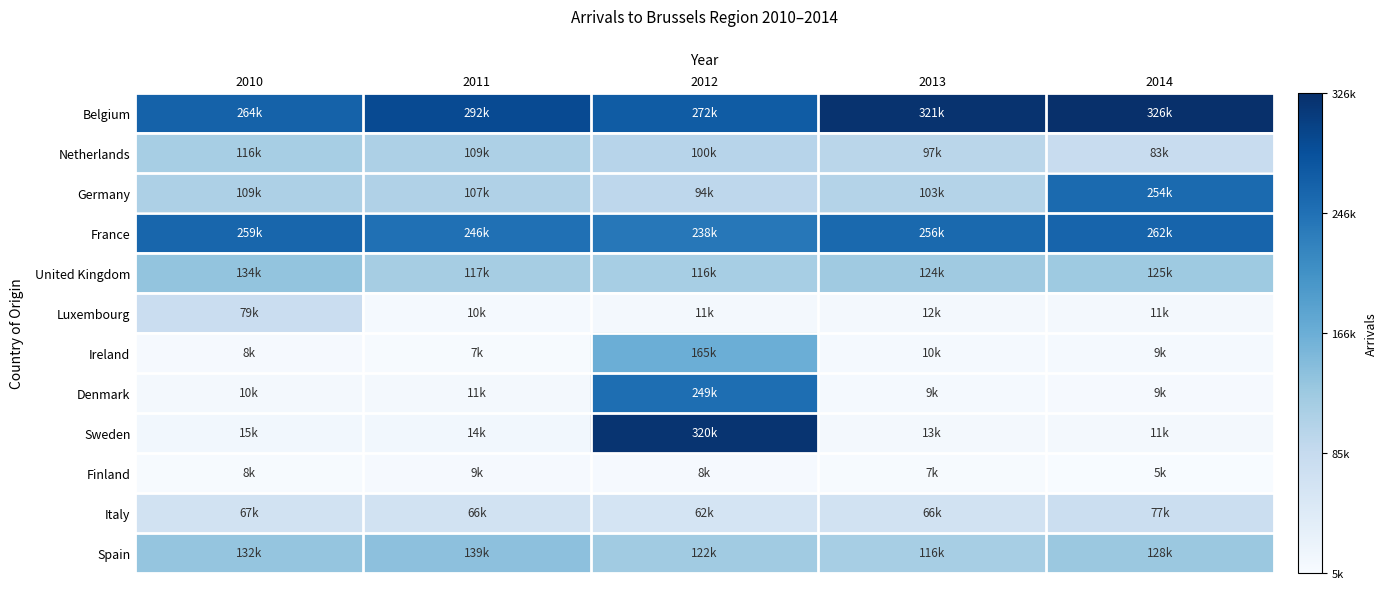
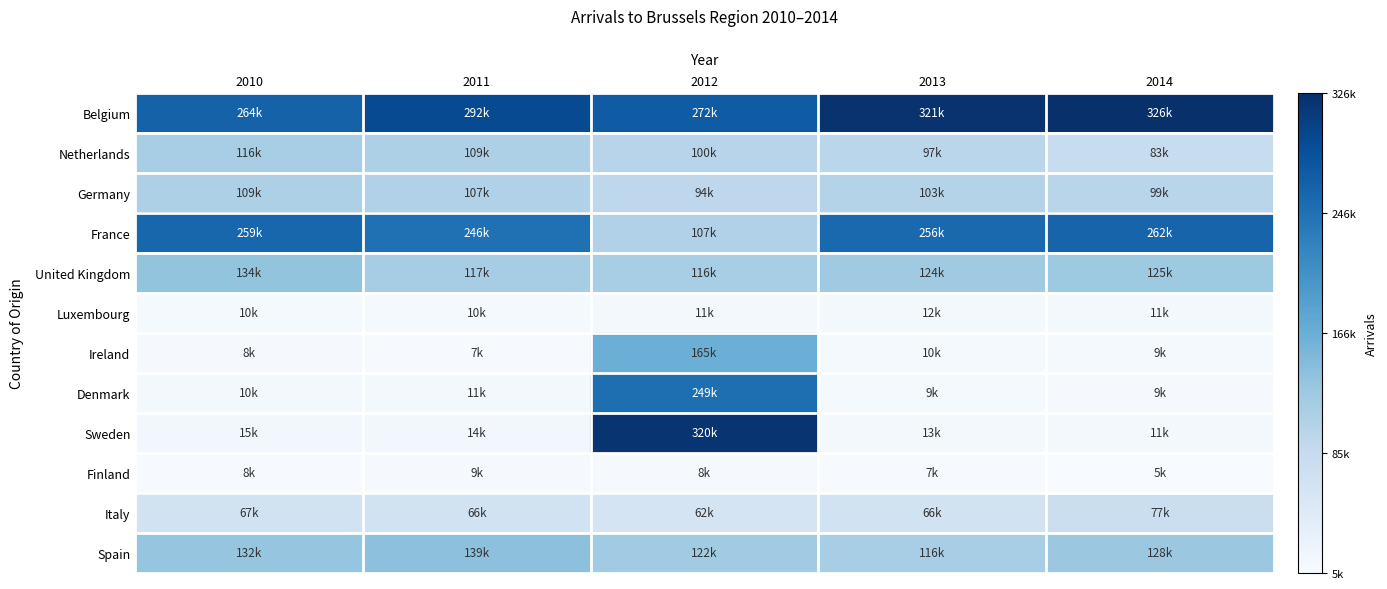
Germany, 2014: 254k -> 99k
France, 2012: 238k -> 107k
Luxembourg, 2010: 79k -> 10k
